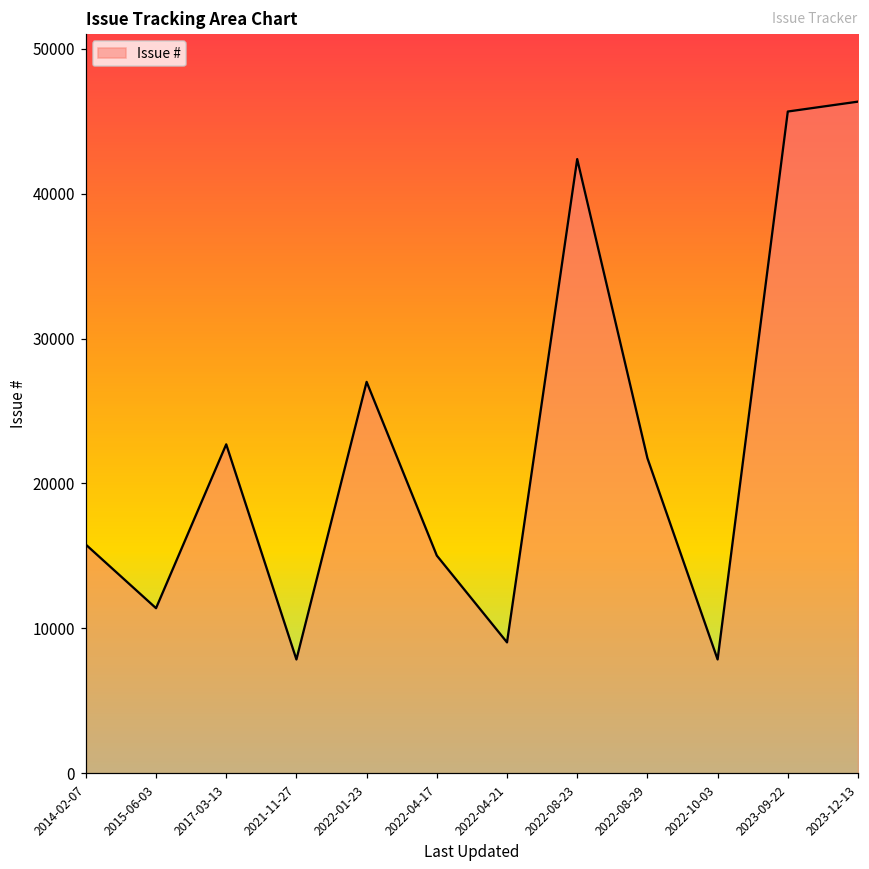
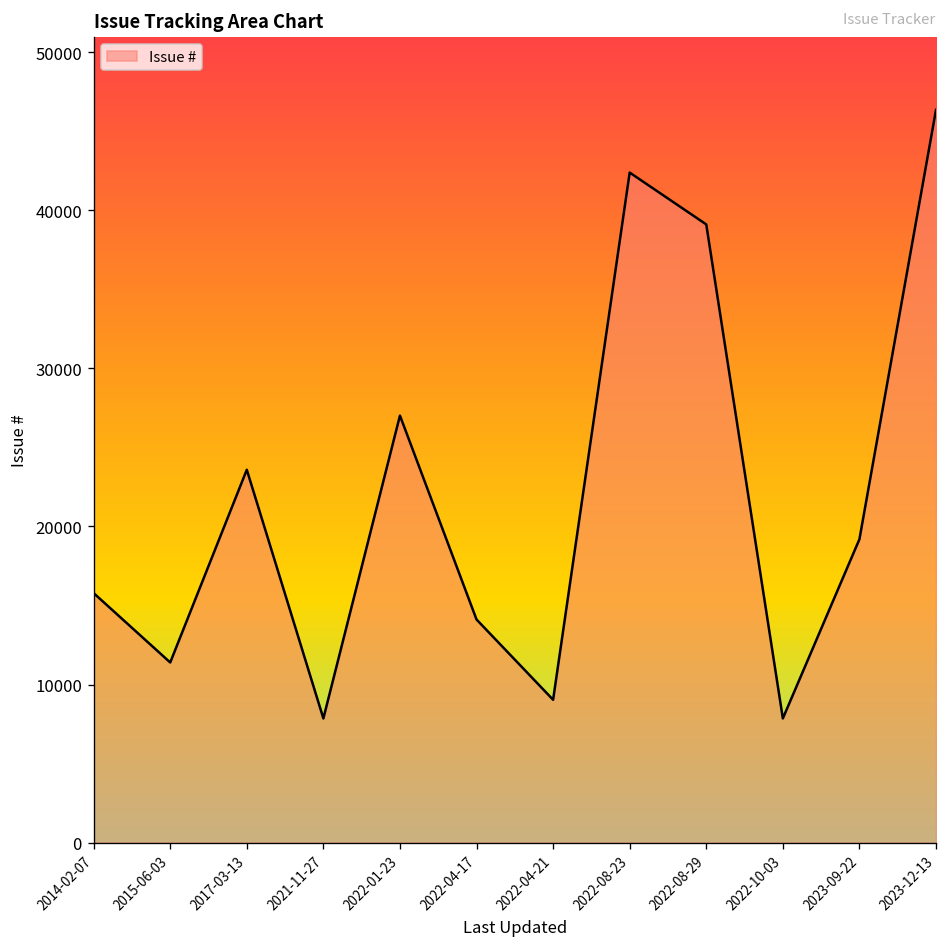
2017-03-13: 22700 -> 23600
2022-04-17: 15000 -> 14100
2022-08-29: 21700 -> 39100
2023-09-22: 45700 -> 19200
